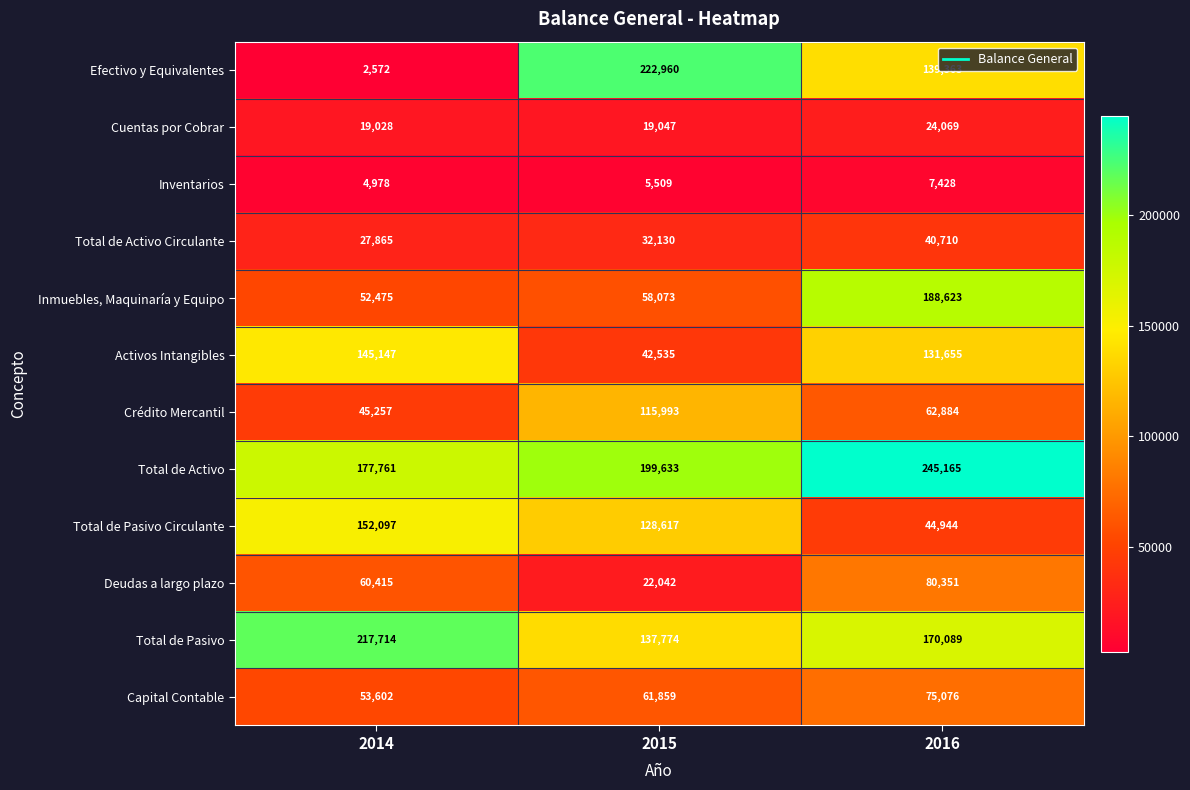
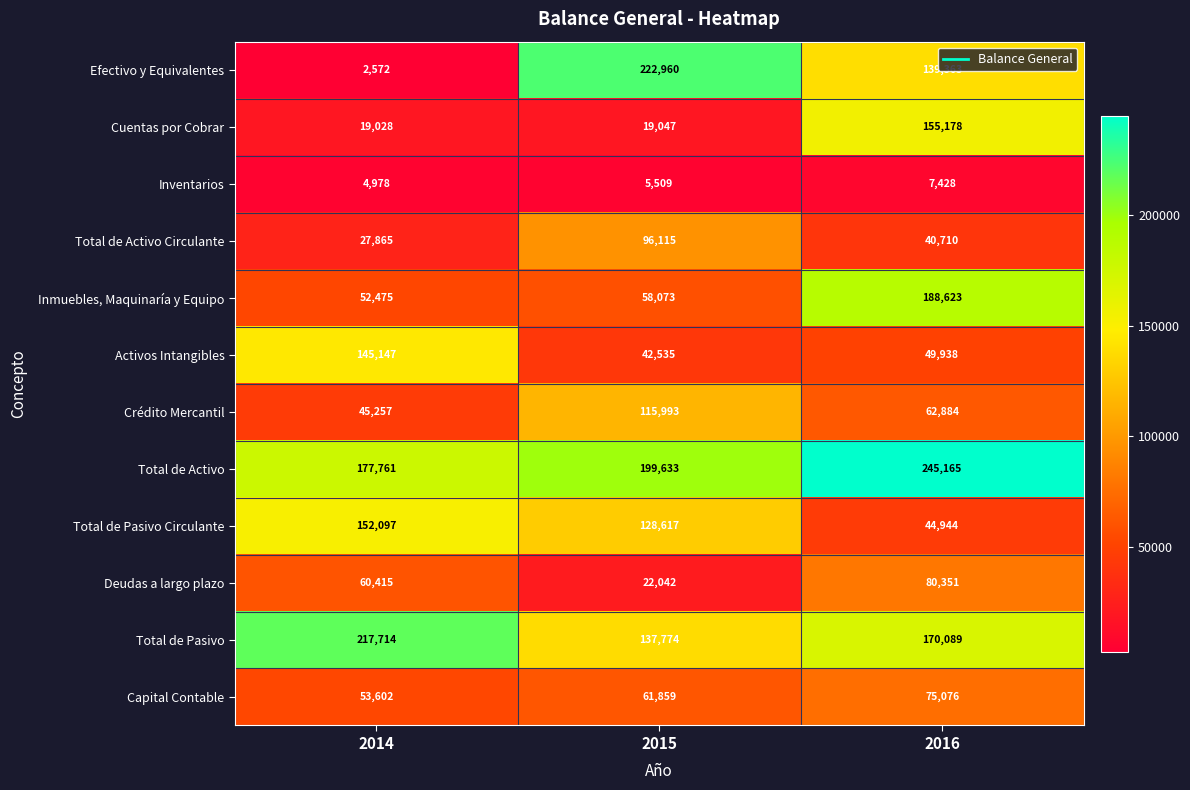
Cuentas por Cobrar, 2016: 24,069 -> 155,178
Total de Activo Circulante, 2015: 32,130 -> 96,115
Activos Intangibles, 2016: 131,655 -> 49,938
